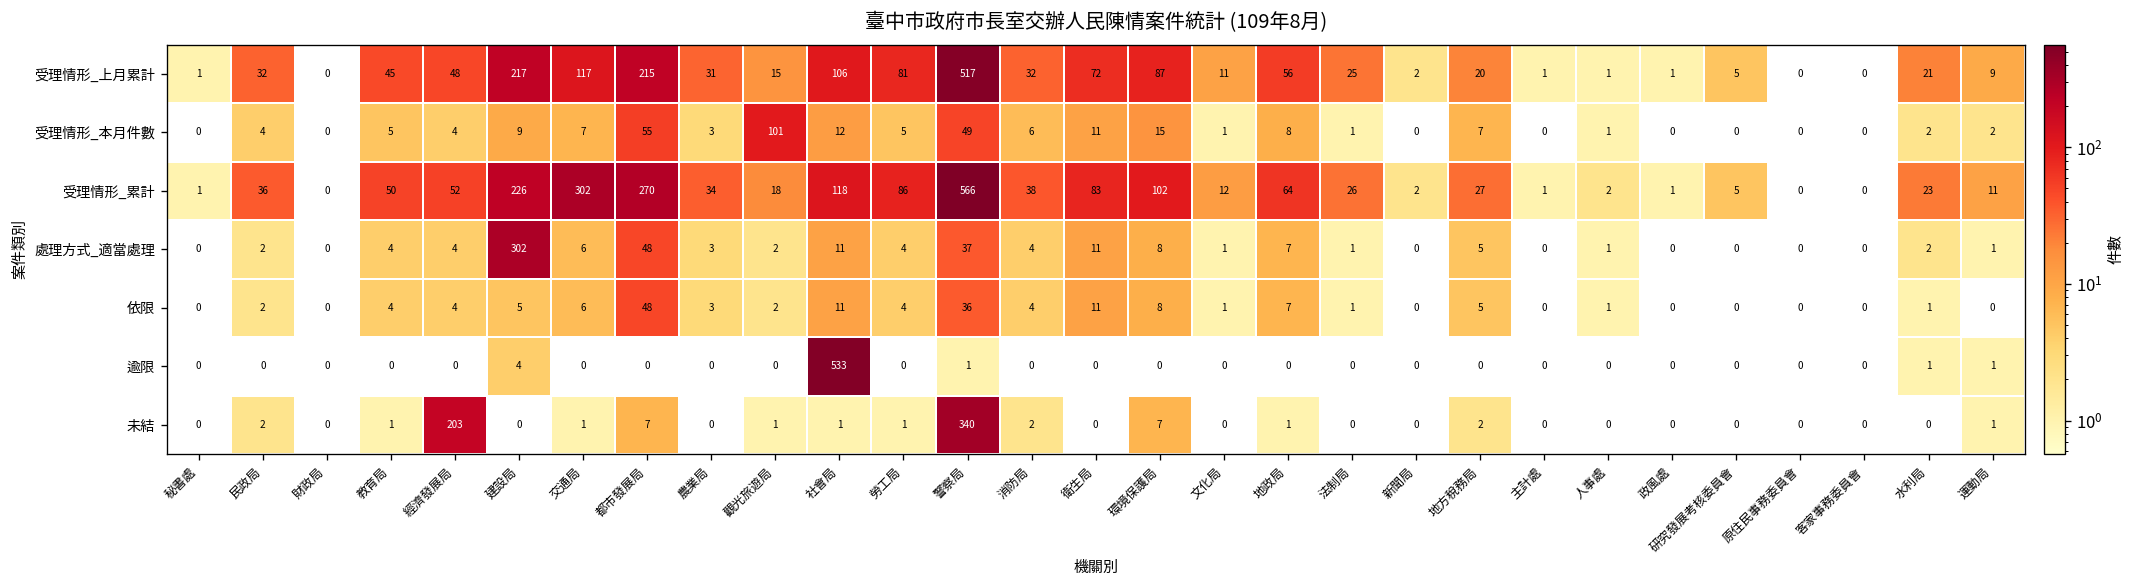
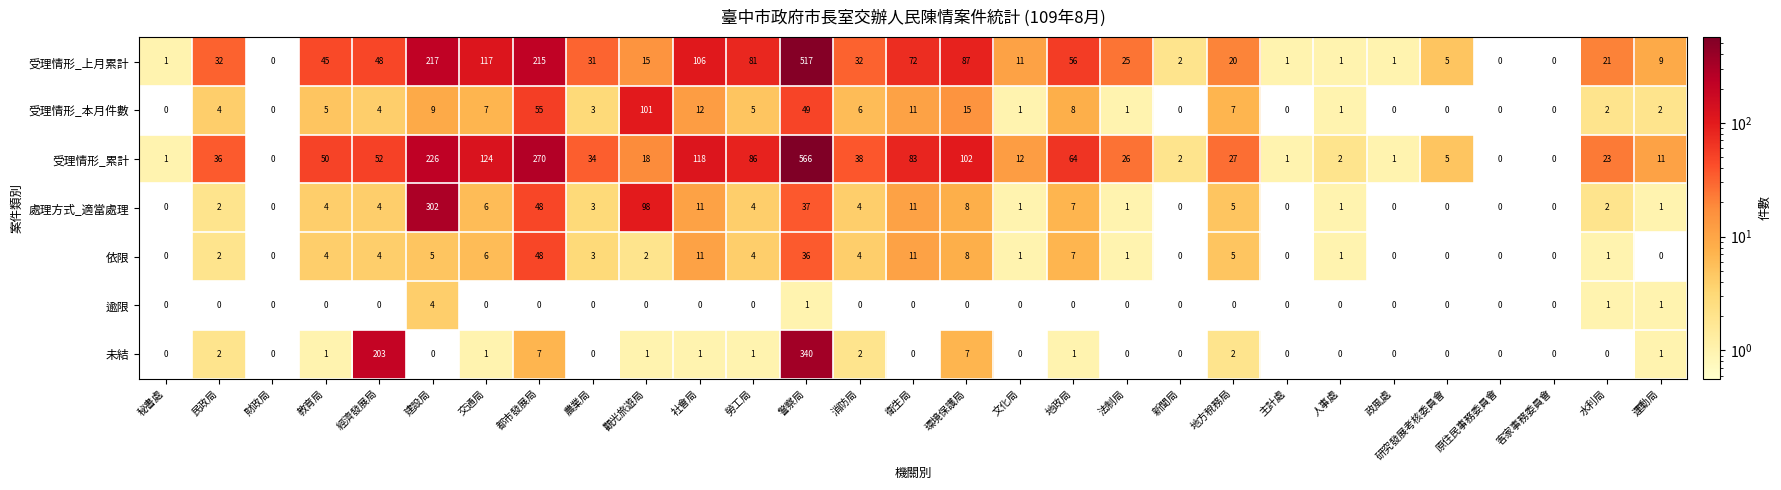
受理情形_累計, 交通局: 302 -> 124
處理方式_適當處理, 觀光旅遊局: 2 -> 98
逾限, 社會局: 533 -> 0
